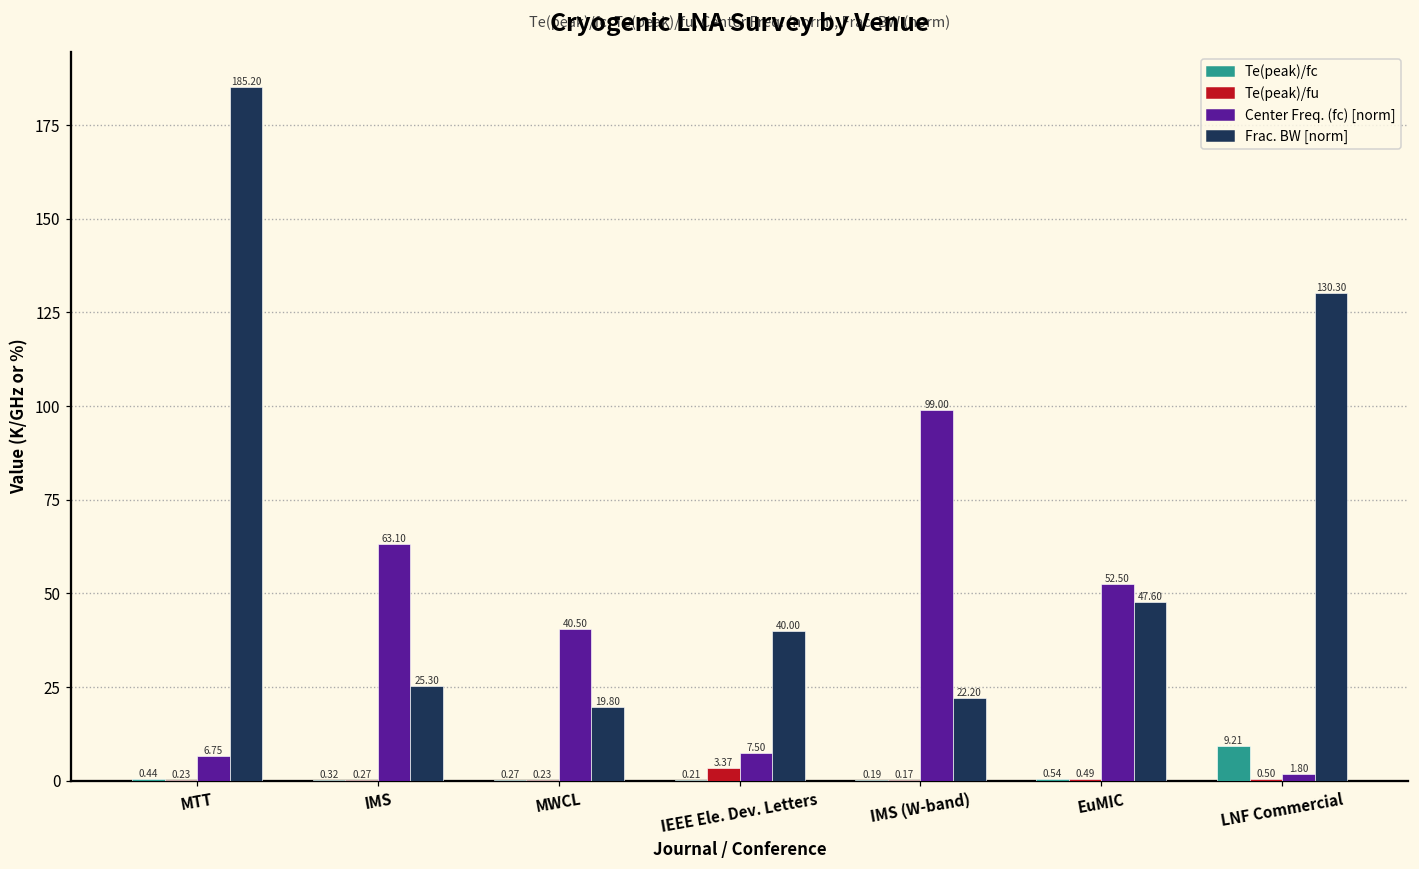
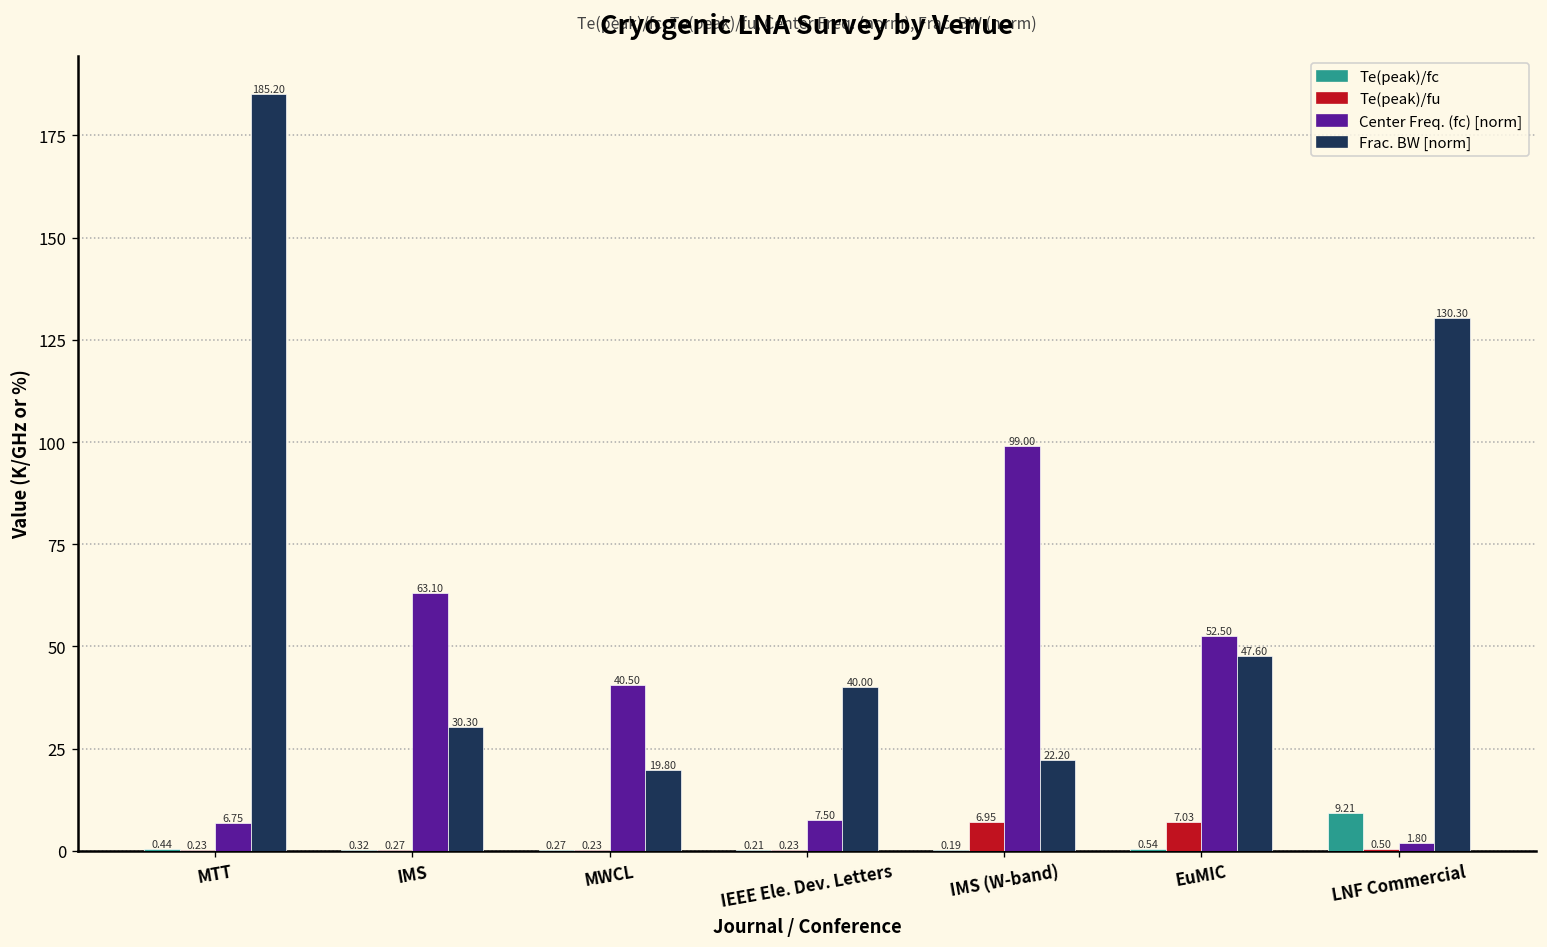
Frac. BW [norm], IMS: 25.30 -> 30.30
Te(peak)/fu, IEEE Ele. Dev. Letters: 3.37 -> 0.23
Te(peak)/fu, IMS (W-band): 0.17 -> 6.95
Te(peak)/fu, EuMIC: 0.49 -> 7.03
